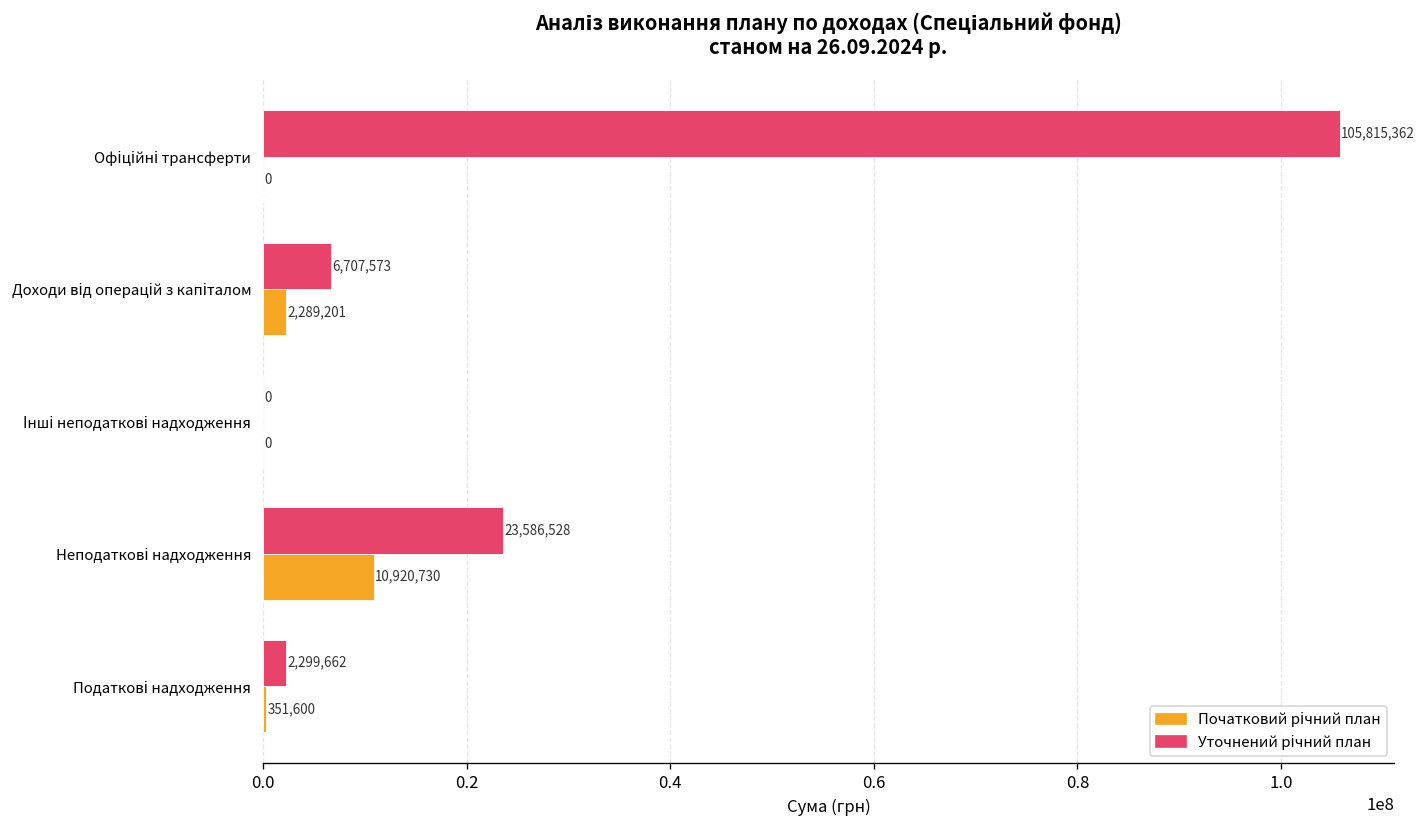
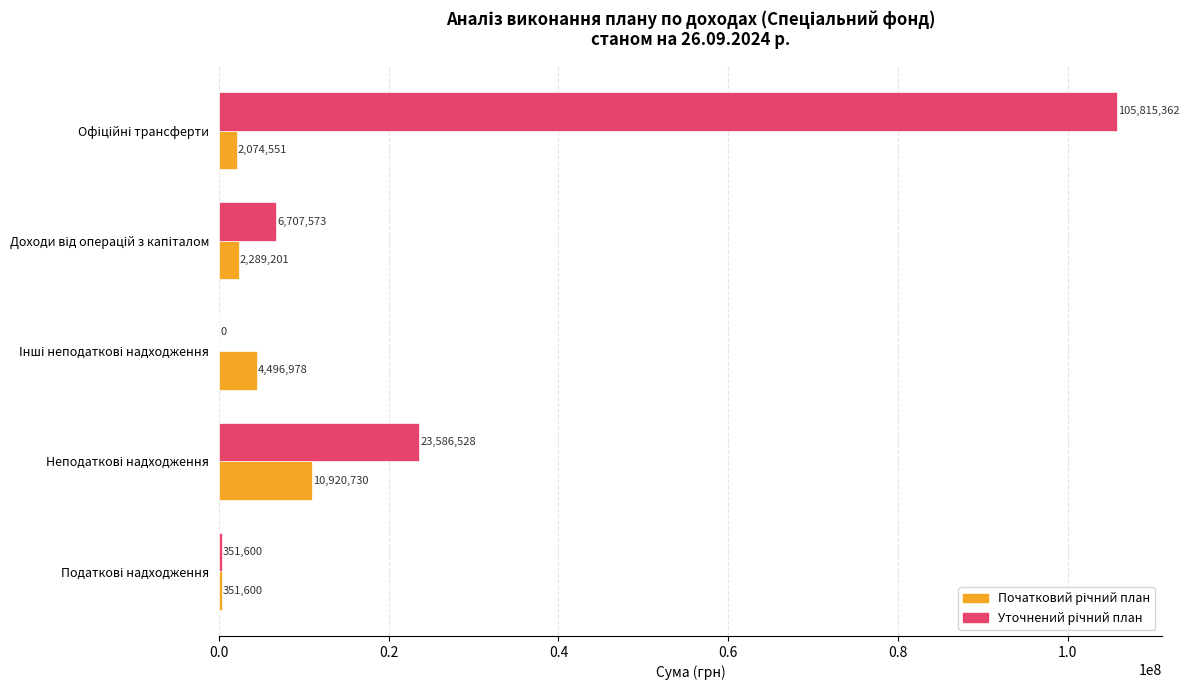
Початковий річний план, Офіційні трансферти: 0 -> 2,074,551
Початковий річний план, Інші неподаткові надходження: 0 -> 4,496,978
Уточнений річний план, Податкові надходження: 2,299,662 -> 351,600
